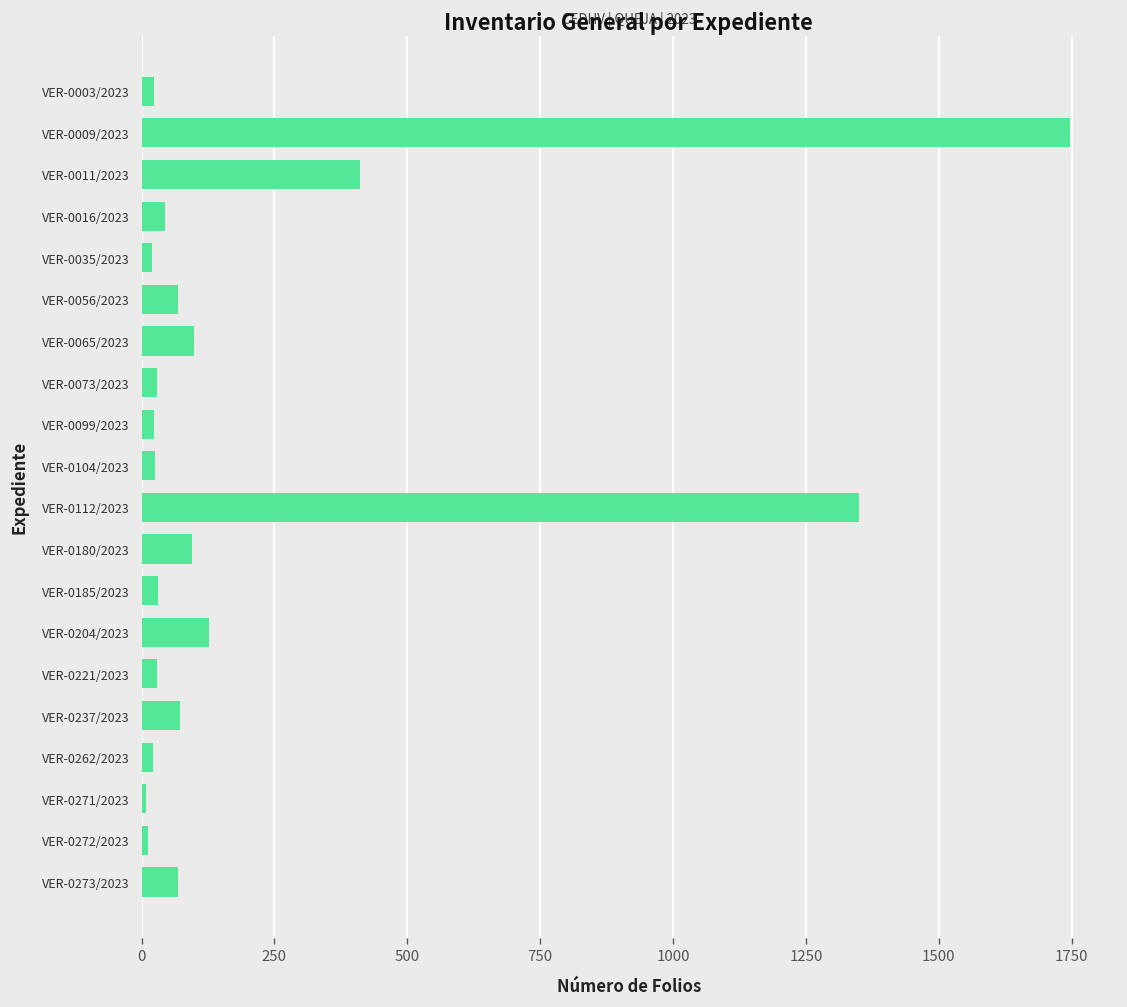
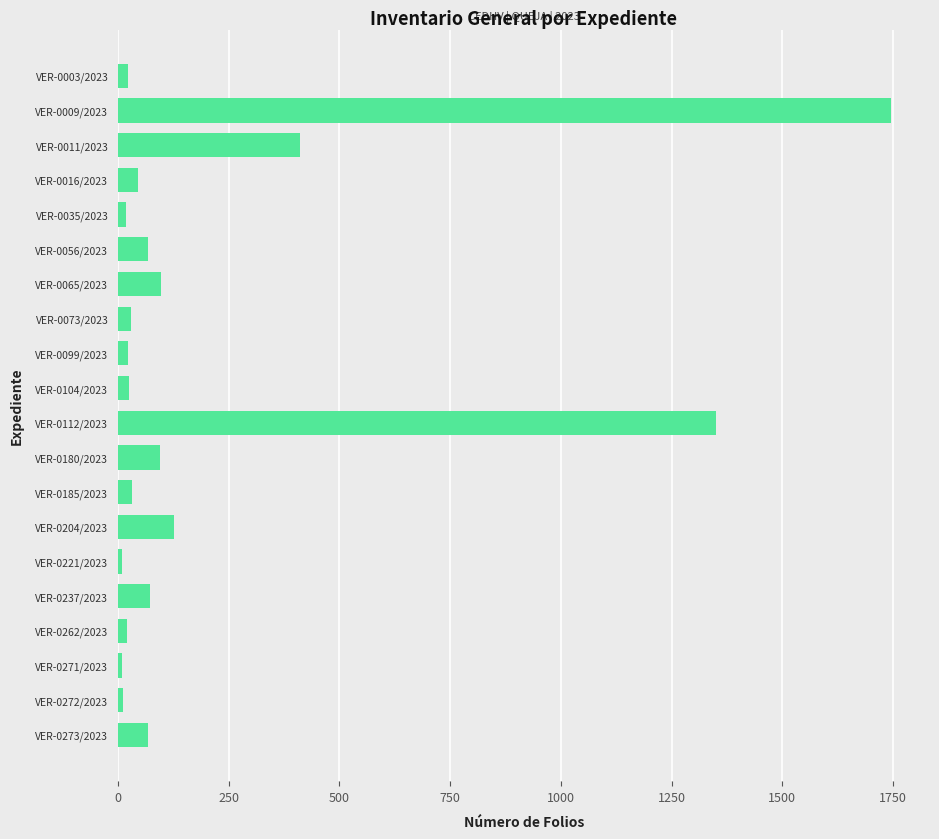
VER-0221/2023: 30 -> 10
